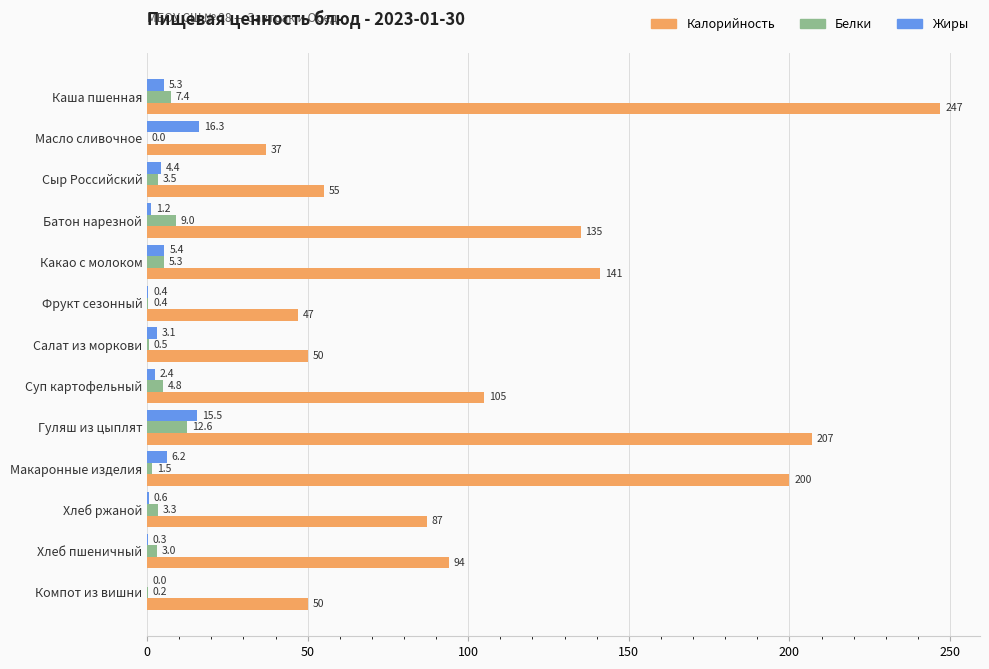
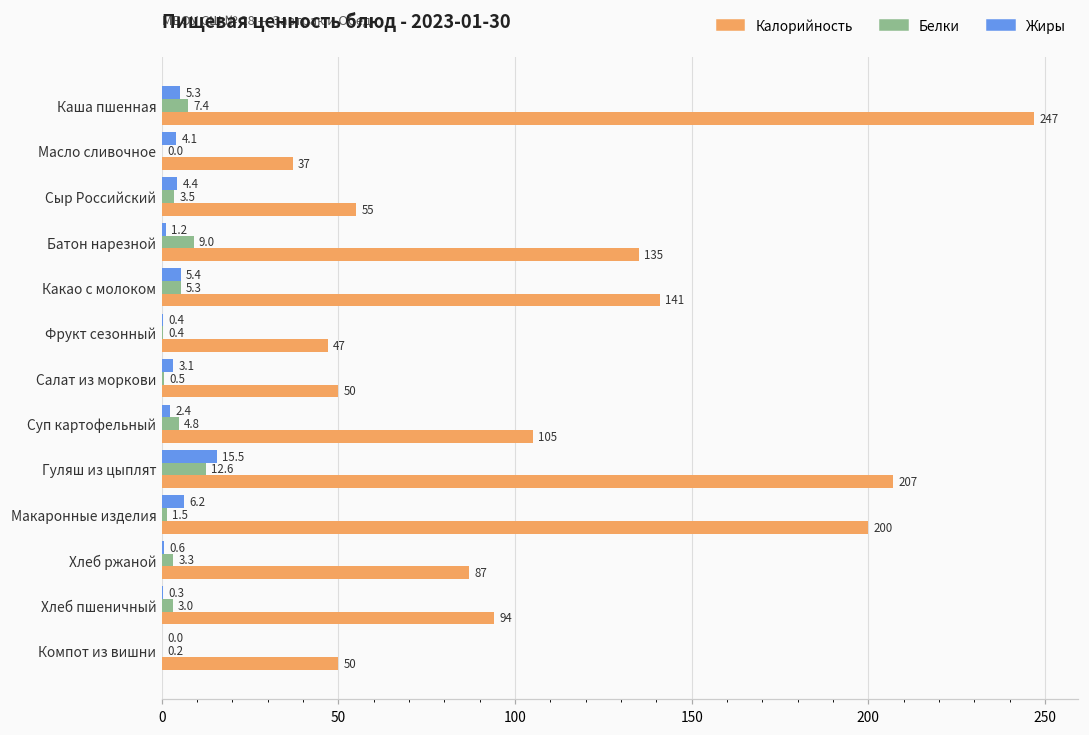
Жиры, Масло сливочное: 16.3 -> 4.1
